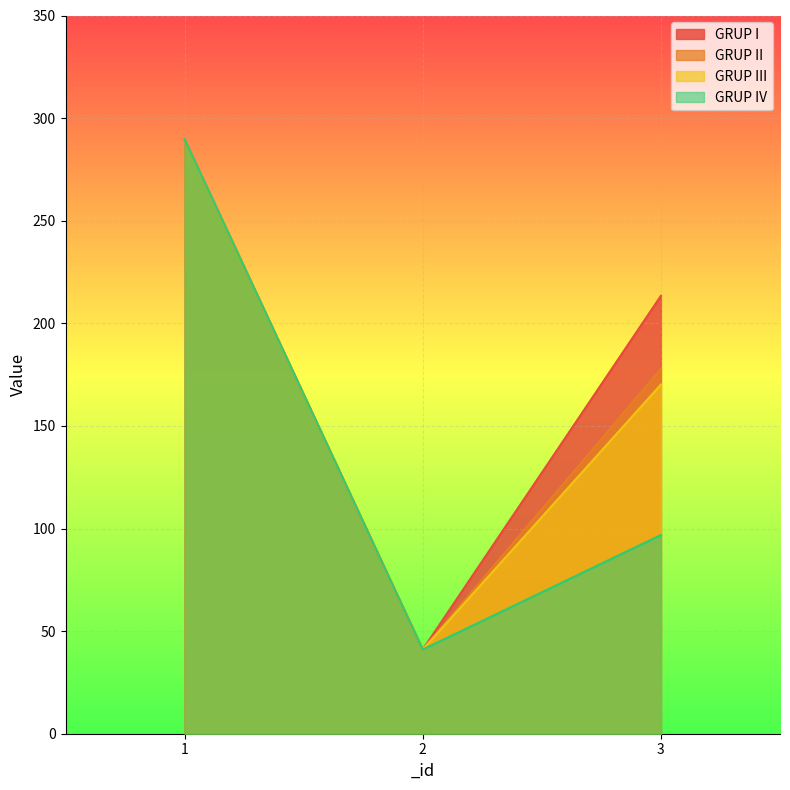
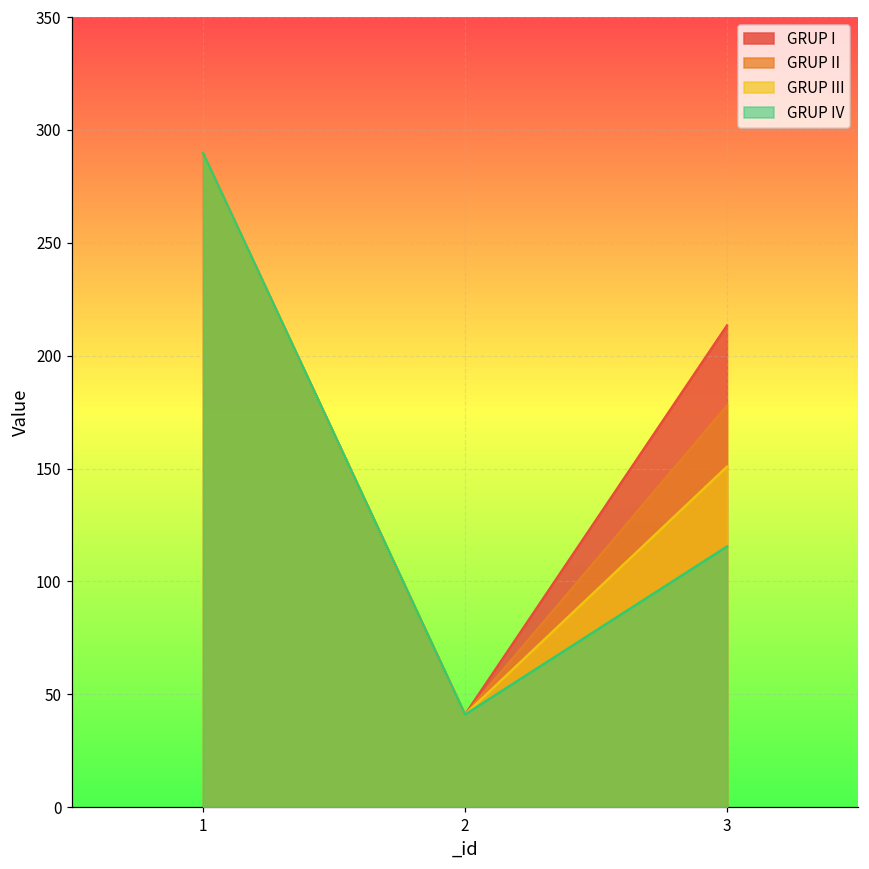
GRUP III, 3: 170 -> 151
GRUP IV, 3: 97 -> 115
